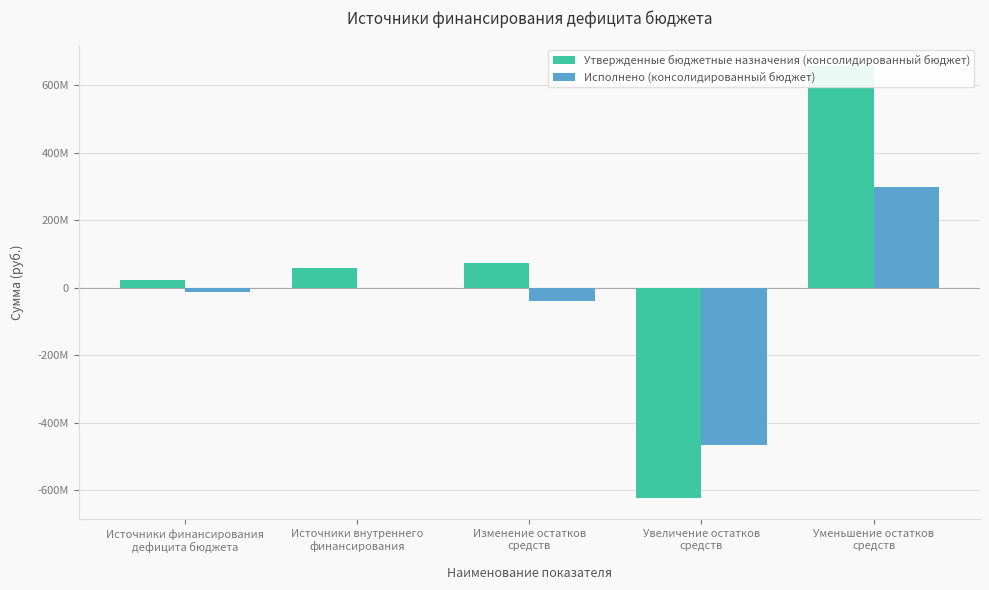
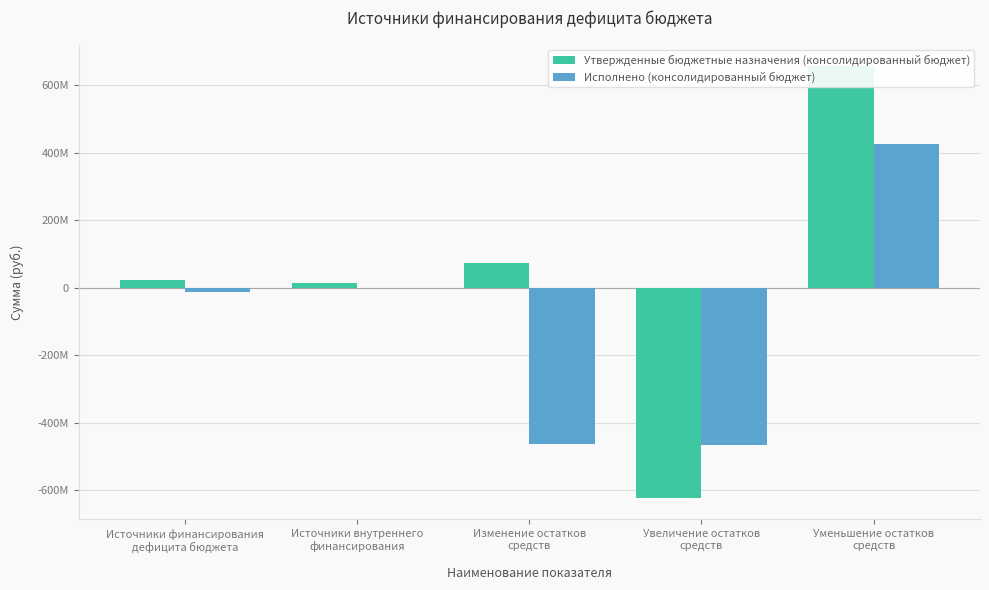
Утвержденные бюджетные назначения (консолидированный бюджет), Источники внутреннего финансирования: 60000000 -> 10000000
Исполнено (консолидированный бюджет), Изменение остатков средств: -40000000 -> -460000000
Исполнено (консолидированный бюджет), Уменьшение остатков средств: 300000000 -> 430000000
